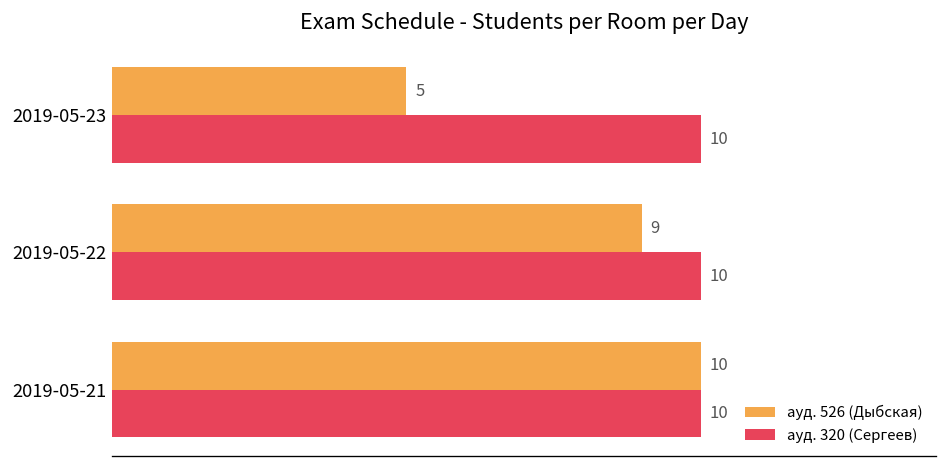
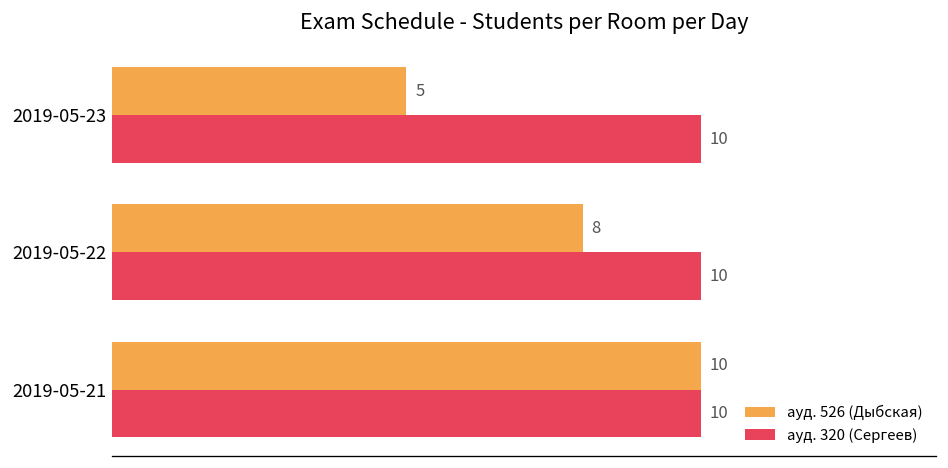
ауд. 526 (Дыбская), 2019-05-22: 9 -> 8
